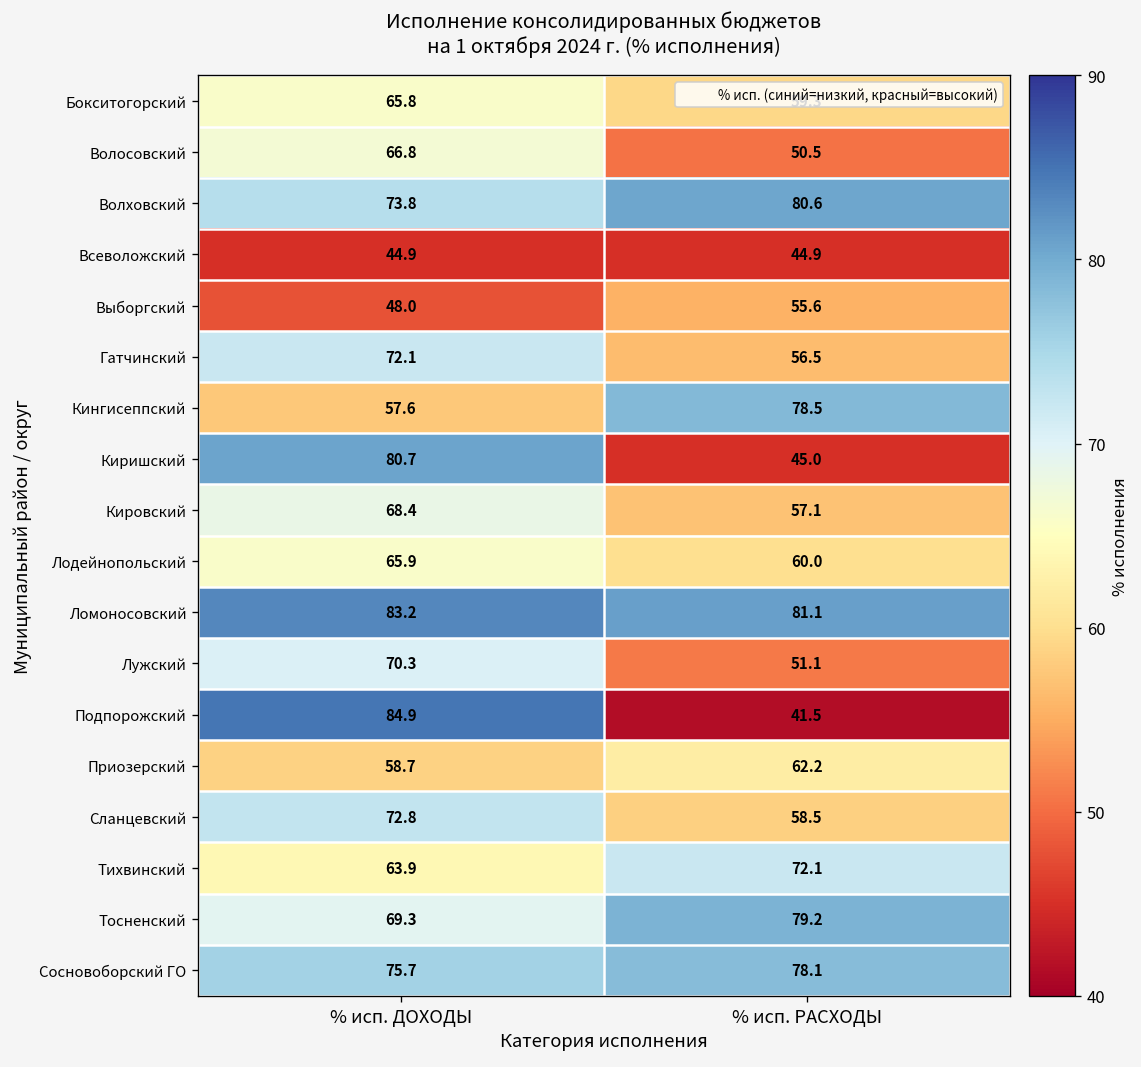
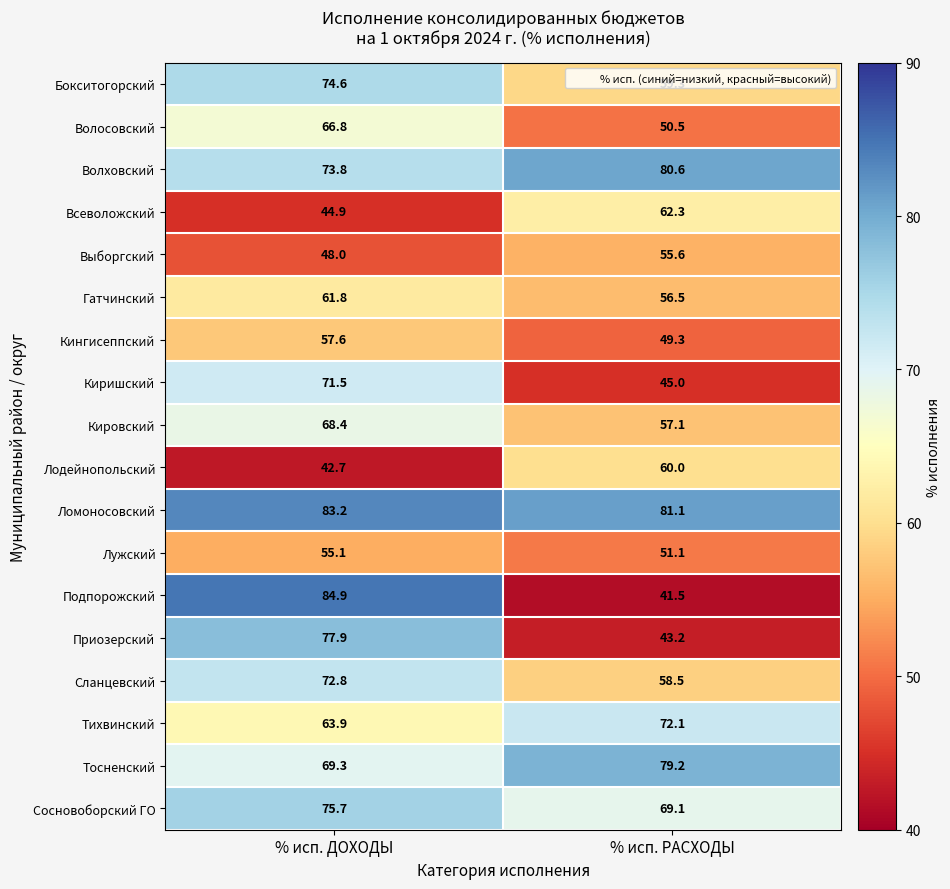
Бокситогорский, % исп. ДОХОДЫ: 65.8 -> 74.6
Всеволожский, % исп. РАСХОДЫ: 44.9 -> 62.3
Гатчинский, % исп. ДОХОДЫ: 72.1 -> 61.8
Кингисеппский, % исп. РАСХОДЫ: 78.5 -> 49.3
Киришский, % исп. ДОХОДЫ: 80.7 -> 71.5
Лодейнопольский, % исп. ДОХОДЫ: 65.9 -> 42.7
Лужский, % исп. ДОХОДЫ: 70.3 -> 55.1
Приозерский, % исп. ДОХОДЫ: 58.7 -> 77.9
Приозерский, % исп. РАСХОДЫ: 62.2 -> 43.2
Сосновоборский ГО, % исп. РАСХОДЫ: 78.1 -> 69.1
